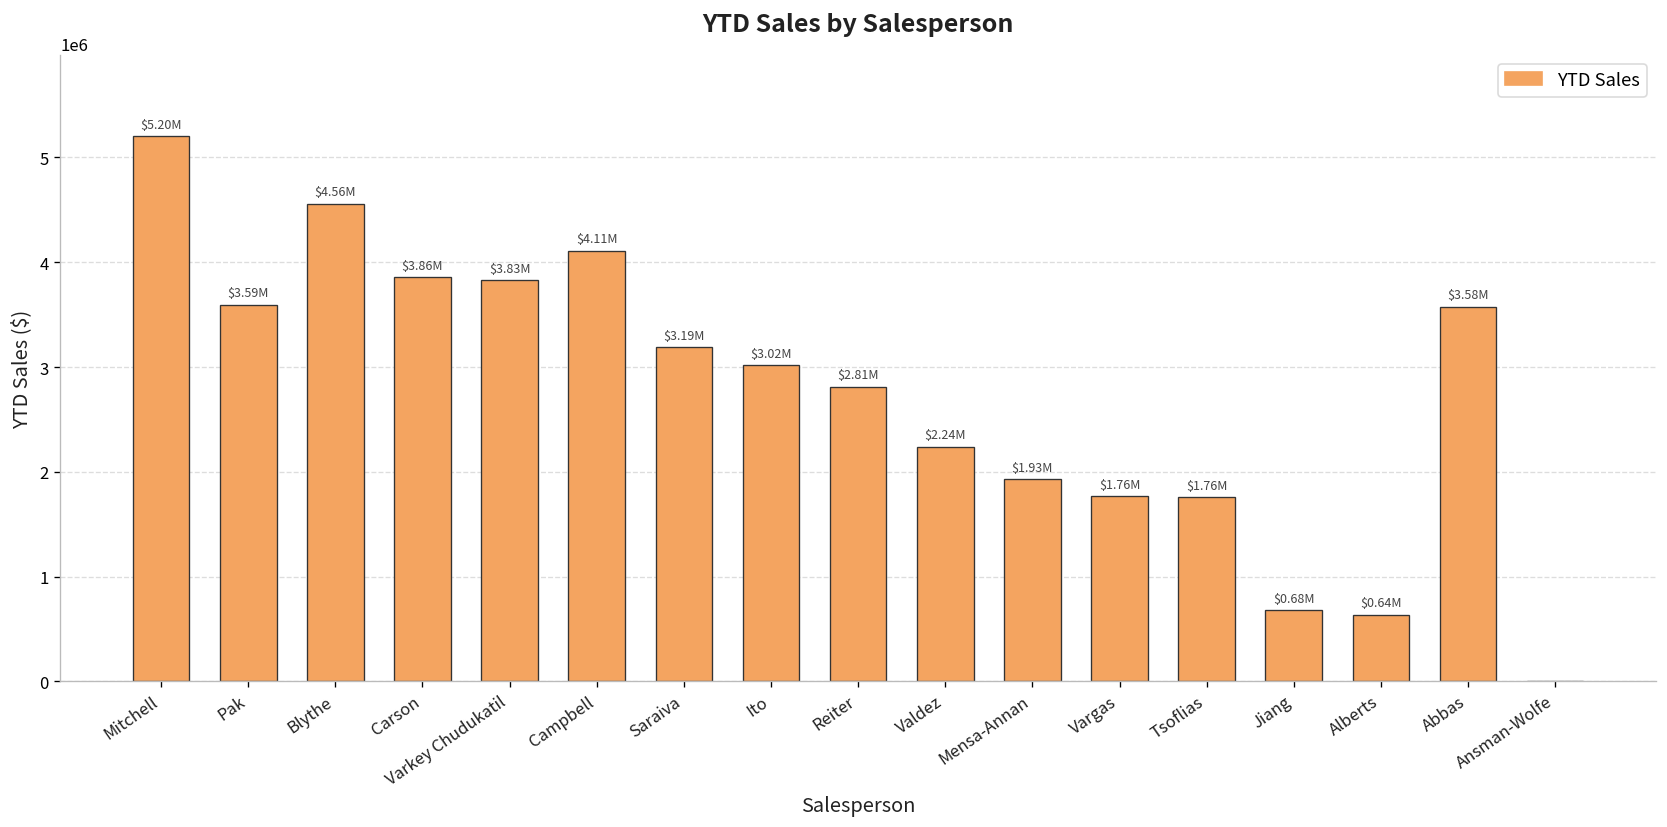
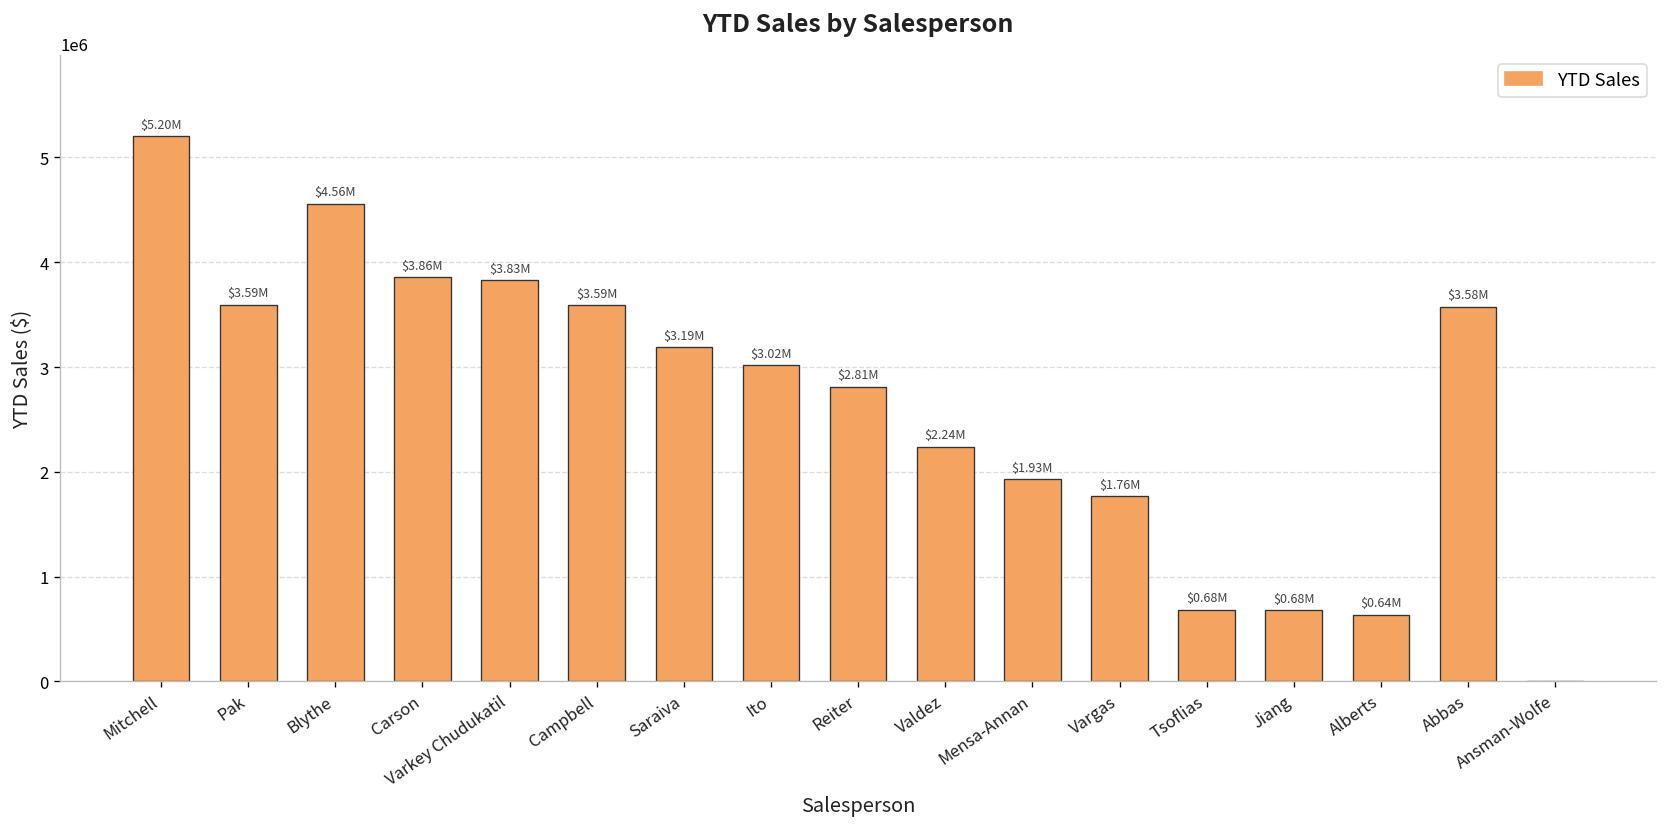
Campbell: $4.11M -> $3.59M
Tsoflias: $1.76M -> $0.68M
